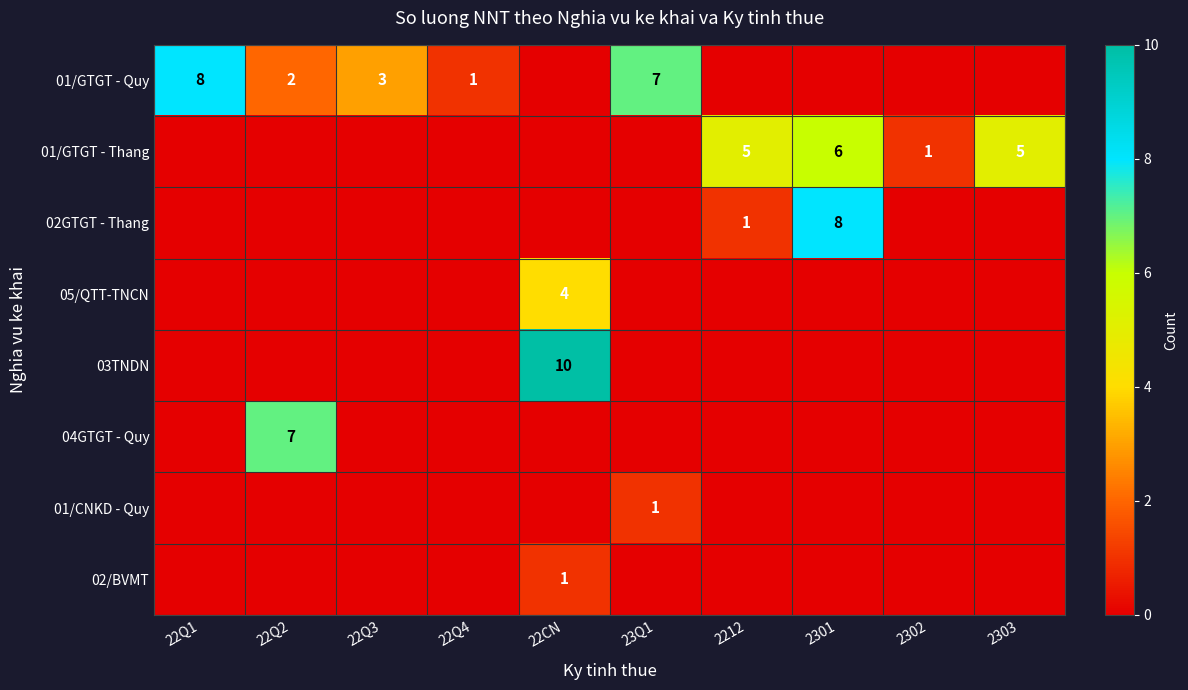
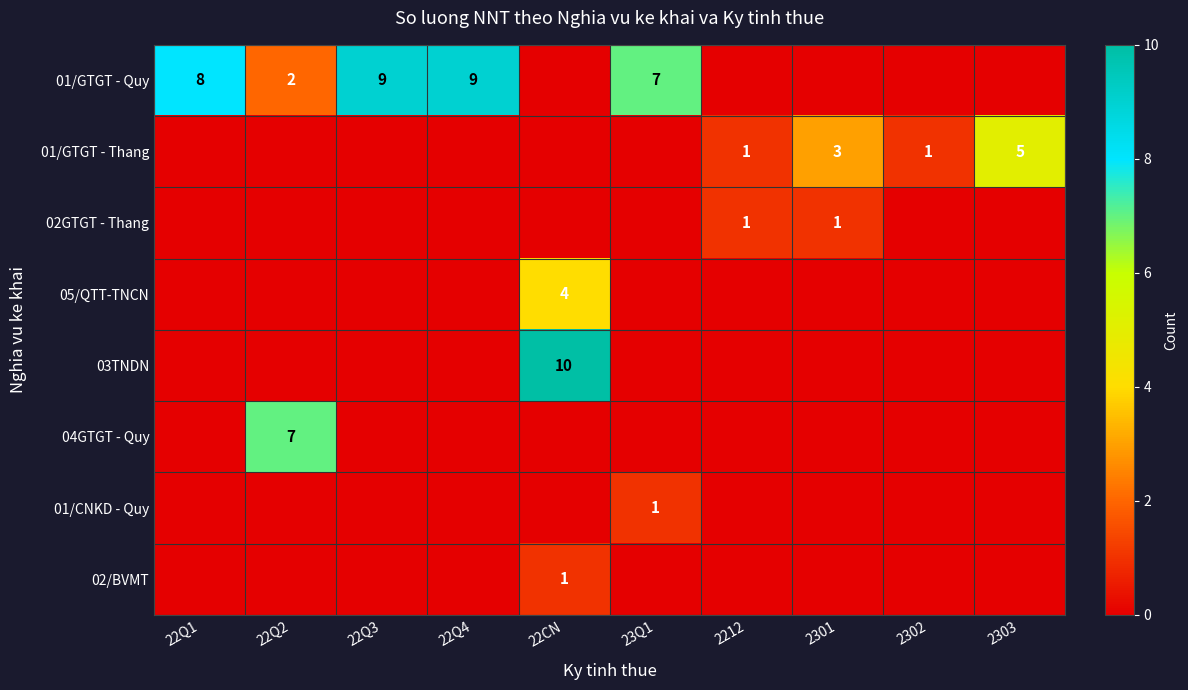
01/GTGT - Quy, 22Q3: 3 -> 9
01/GTGT - Quy, 22Q4: 1 -> 9
01/GTGT - Thang, 2212: 5 -> 1
01/GTGT - Thang, 2301: 6 -> 3
02GTGT - Thang, 2301: 8 -> 1
